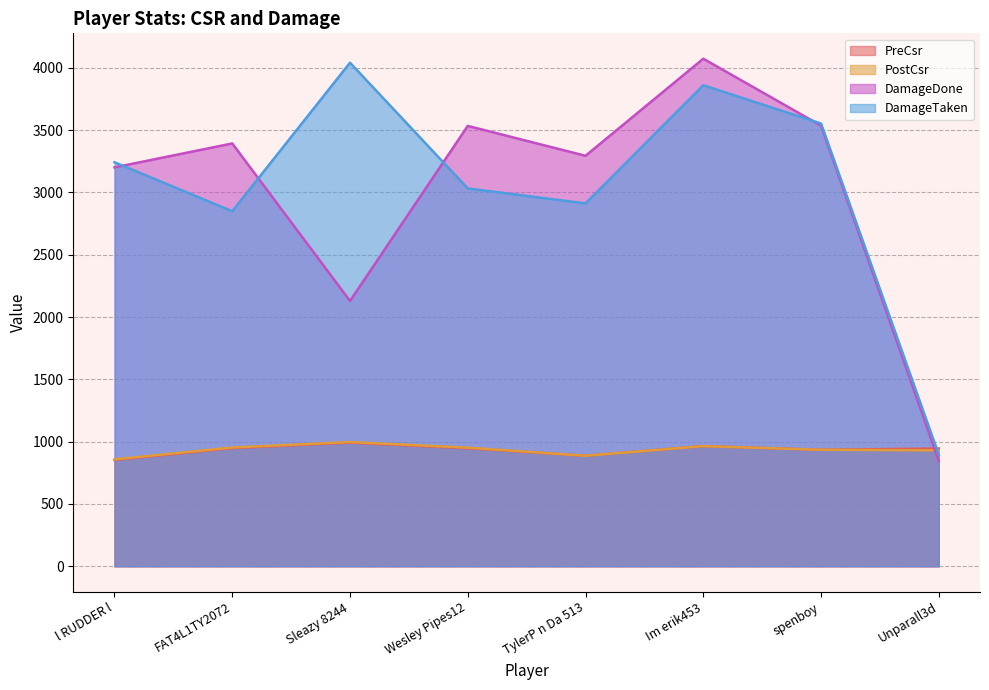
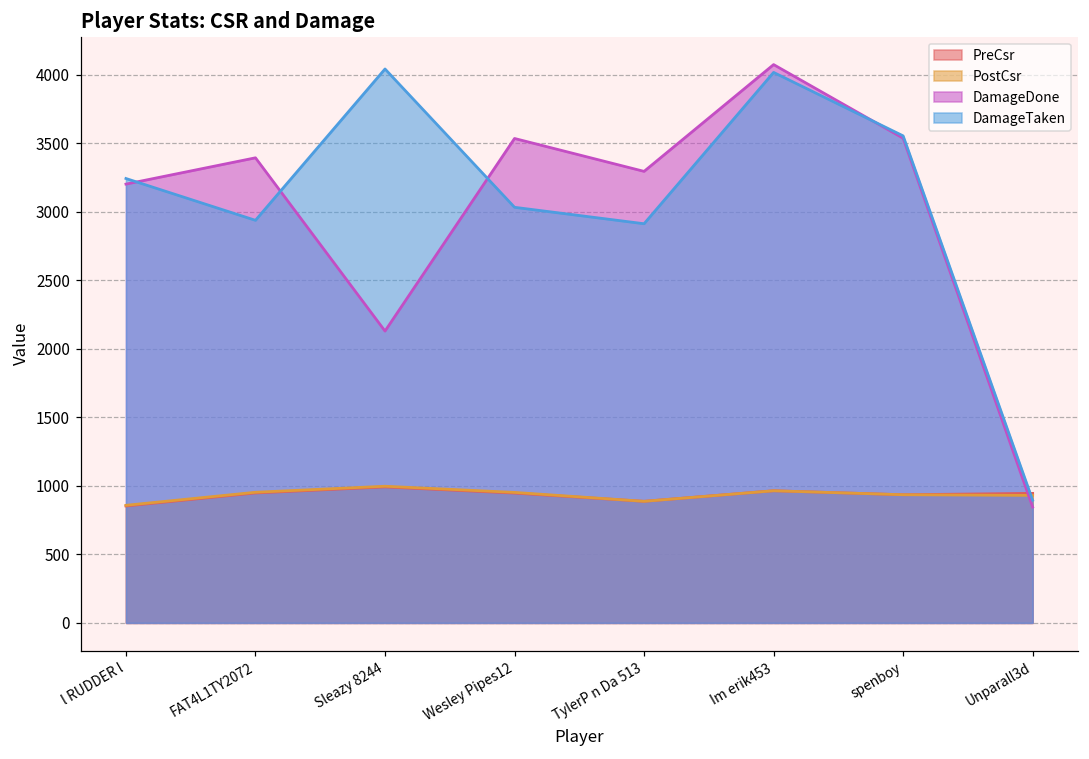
DamageTaken, FAT4L1TY2072: 2850 -> 2940
DamageTaken, Im erik453: 3860 -> 4020
